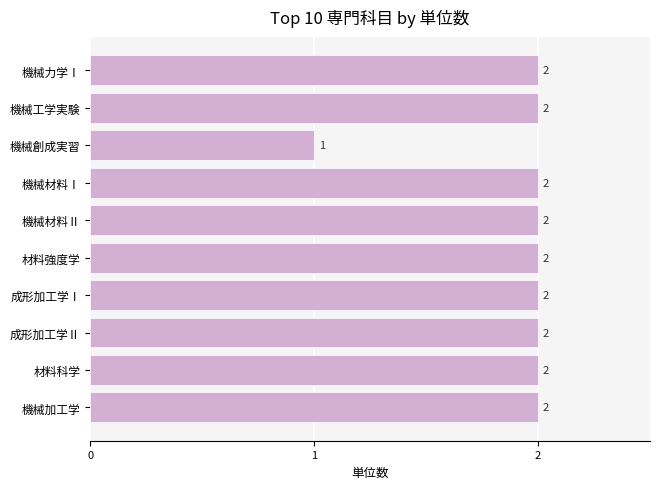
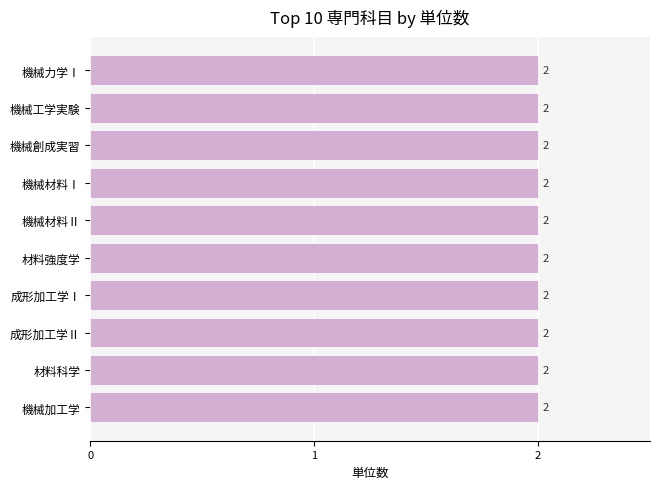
機械創成実習: 1 -> 2
